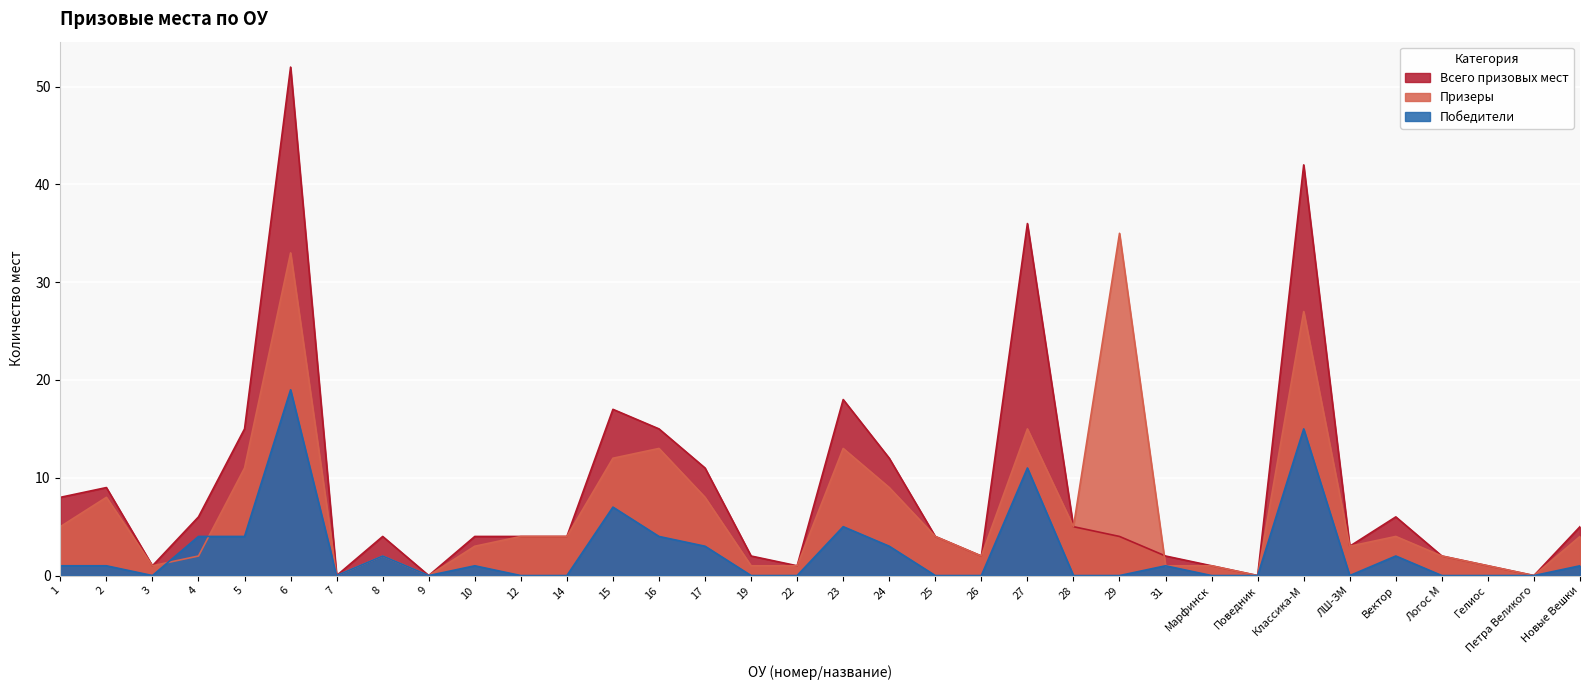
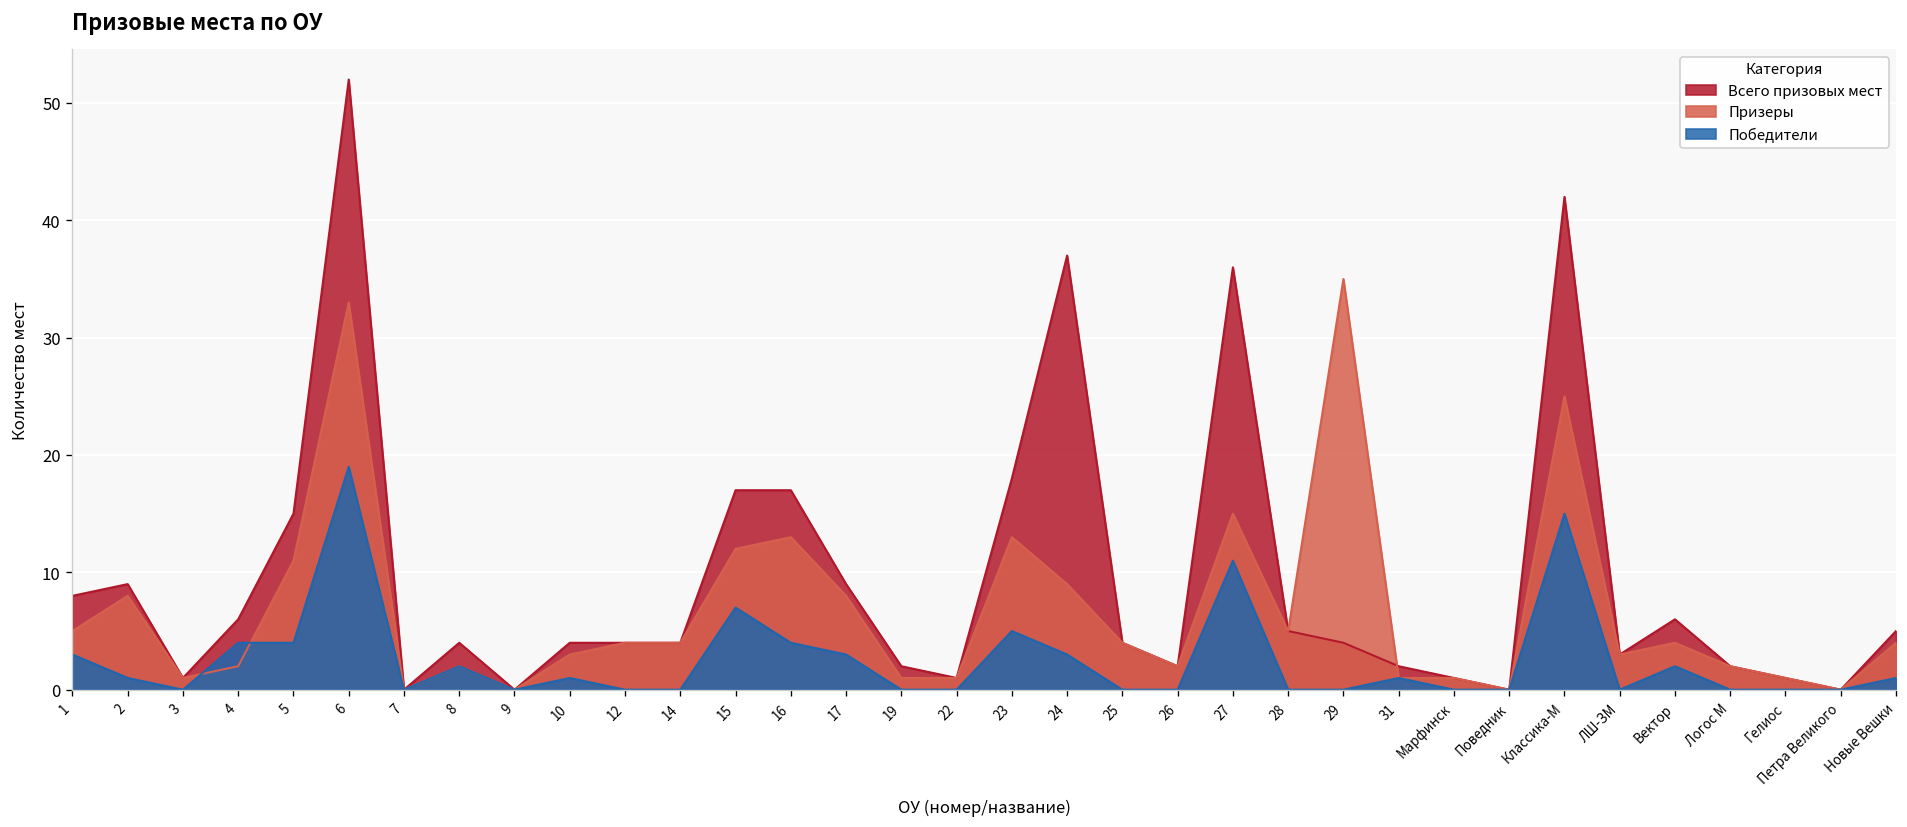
Победители, 1: 1 -> 3
Всего призовых мест, 16: 15 -> 17
Всего призовых мест, 17: 11 -> 9
Всего призовых мест, 24: 12 -> 37
Призеры, Классика-М: 27 -> 25
